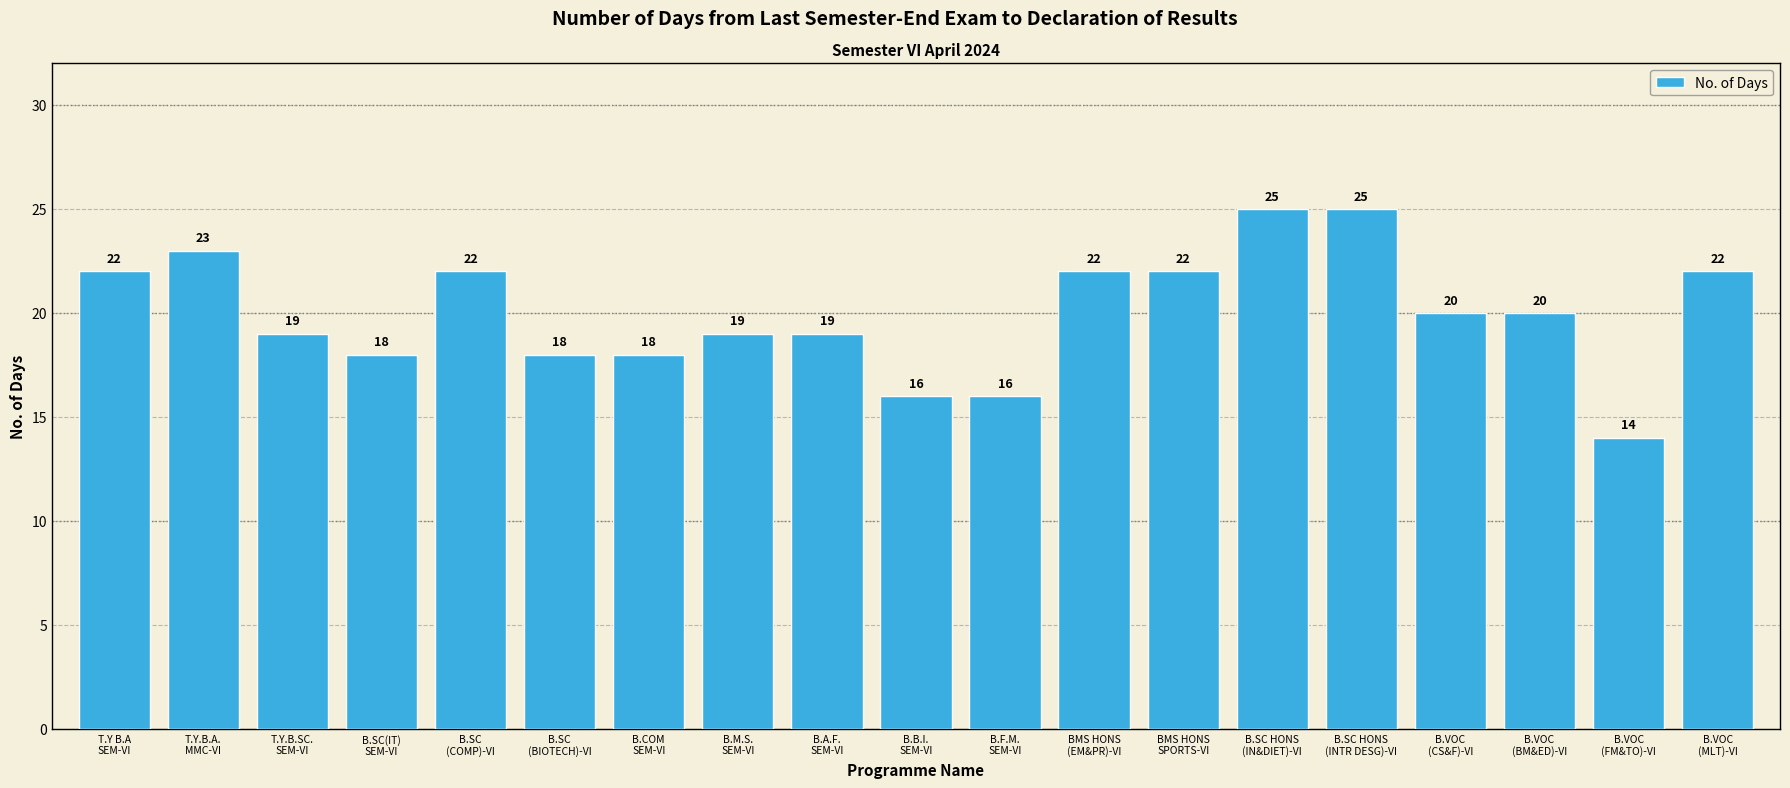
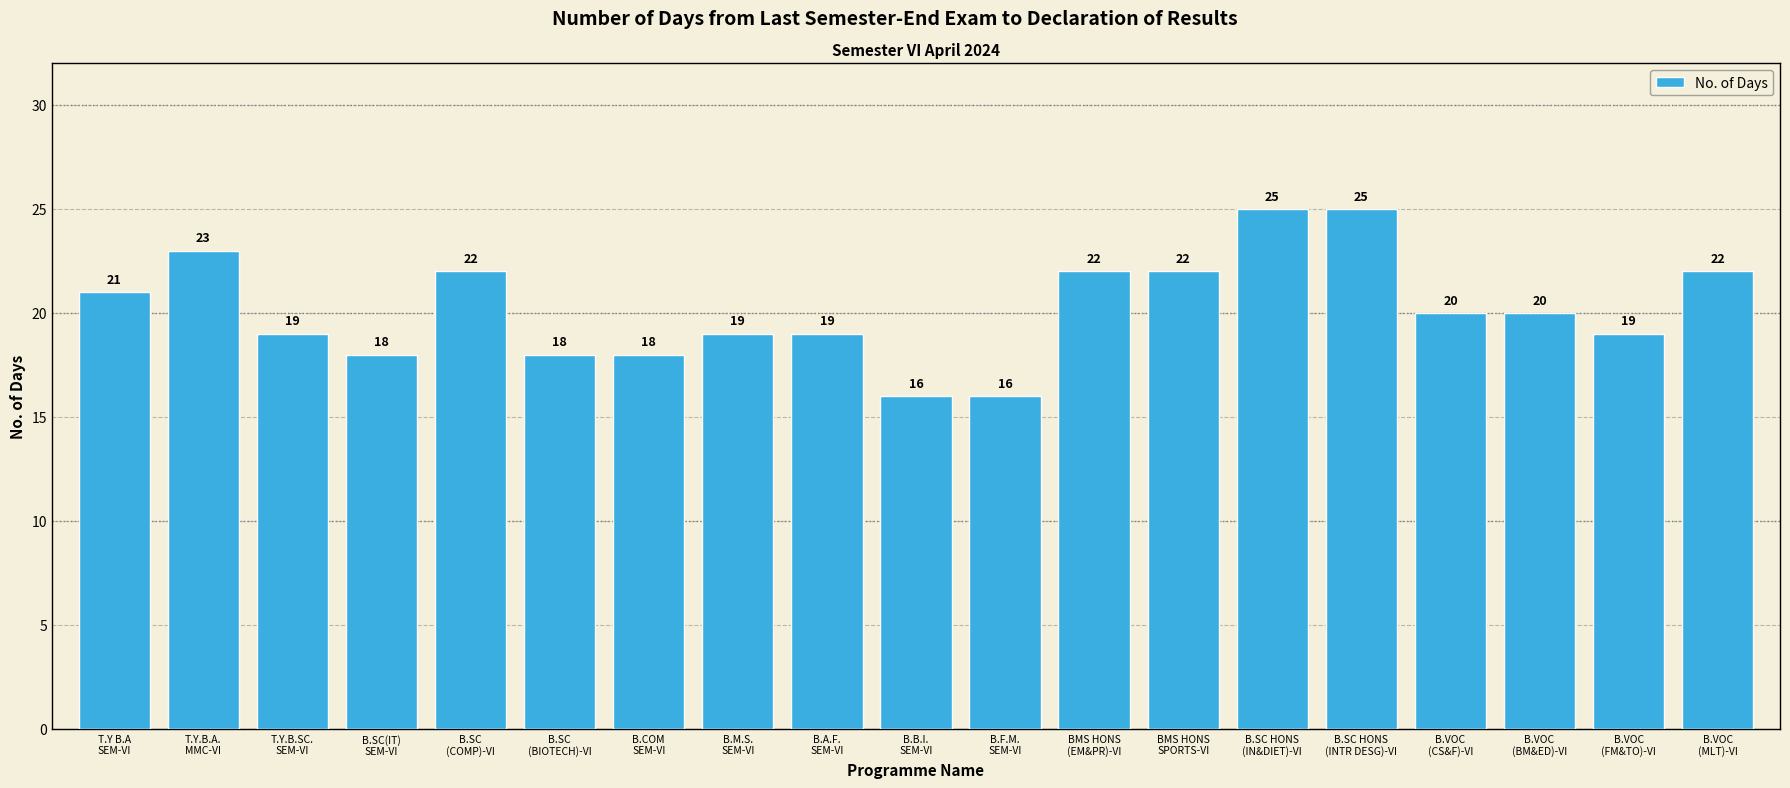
T.Y B.A SEM-VI: 22 -> 21
B.VOC (FM&TO)-VI: 14 -> 19
